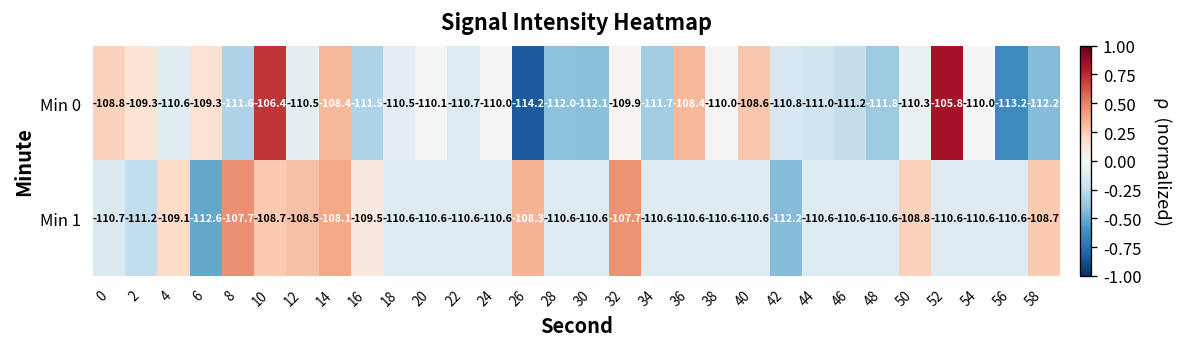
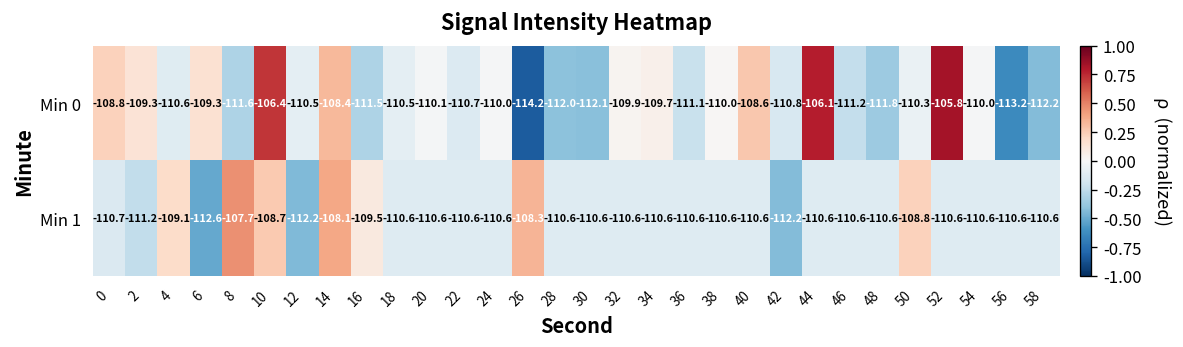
Min 0, 34: -111.7 -> -109.7
Min 0, 36: -108.4 -> -111.1
Min 0, 44: -111.0 -> -106.1
Min 1, 12: -108.5 -> -112.2
Min 1, 32: -107.7 -> -110.6
Min 1, 58: -108.7 -> -110.6
